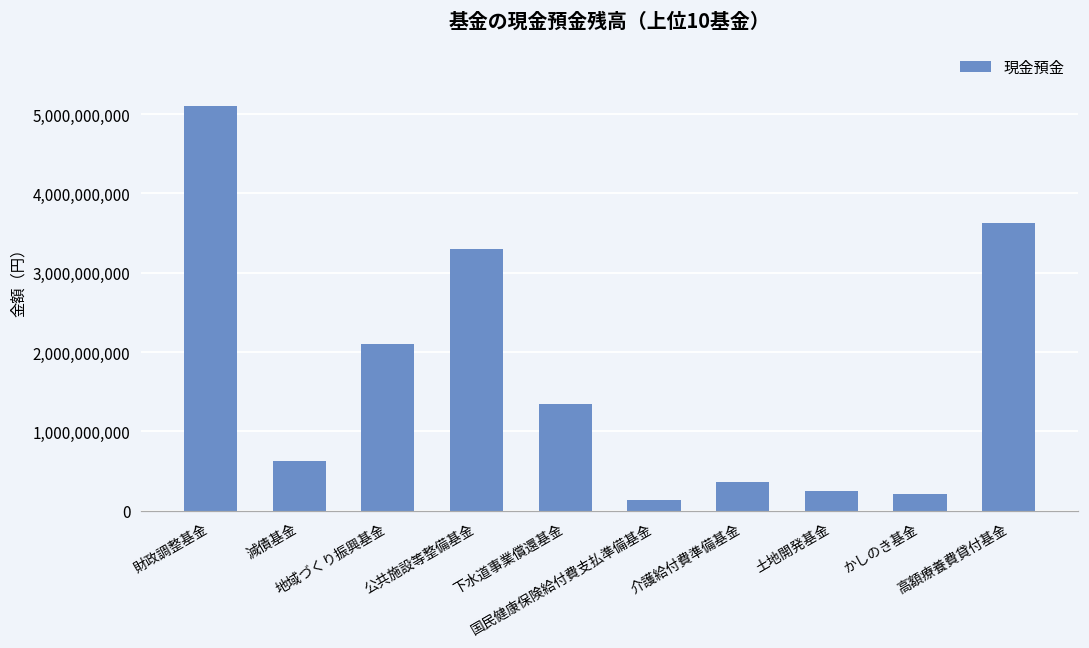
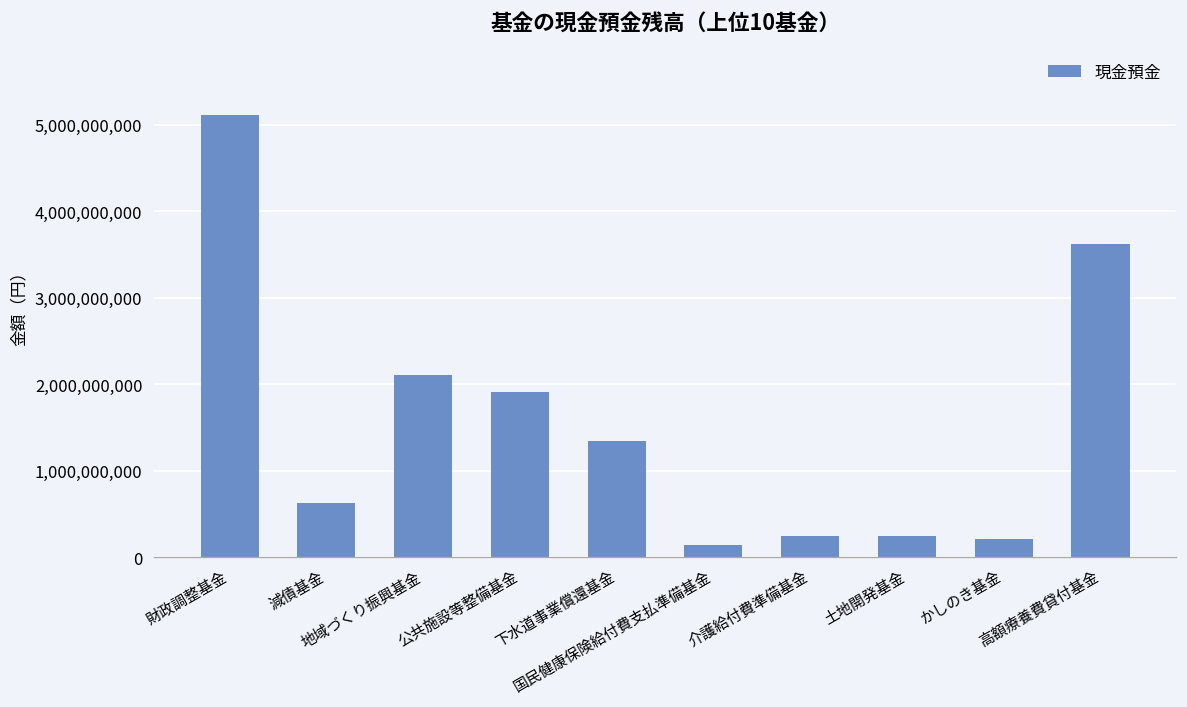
公共施設等整備基金: 3,300,000,000 -> 1,900,000,000
介護給付費準備基金: 400,000,000 -> 200,000,000
